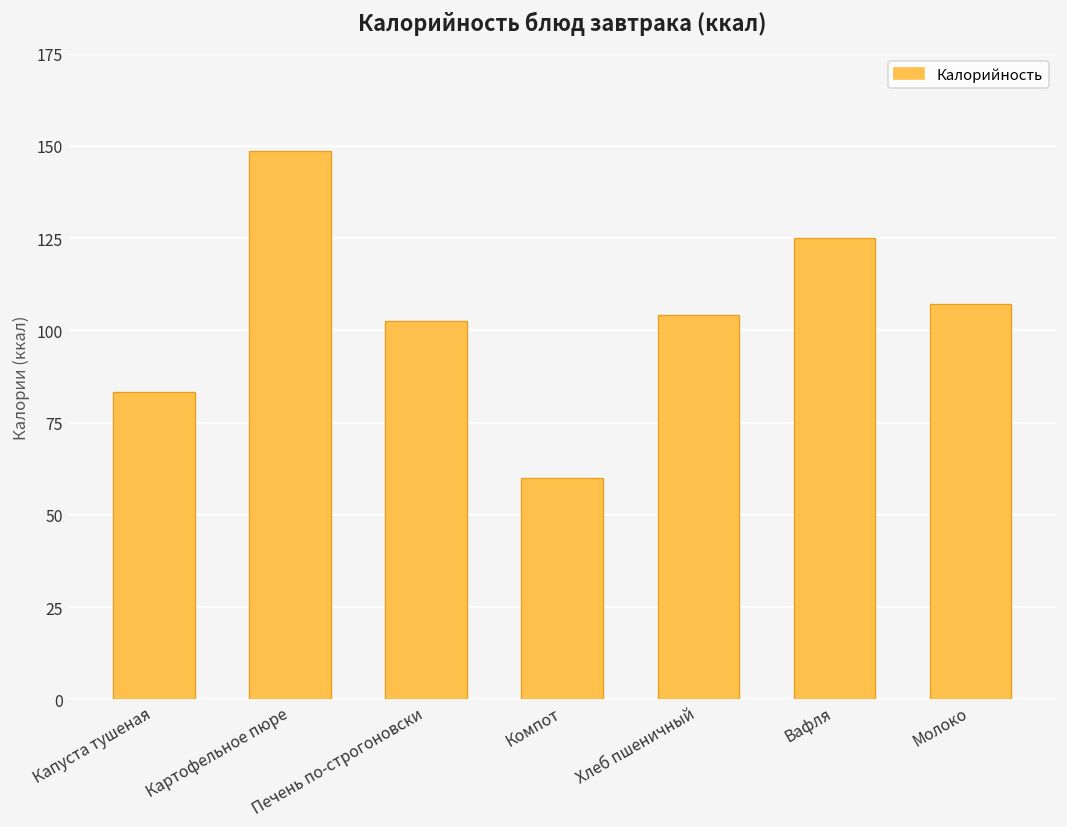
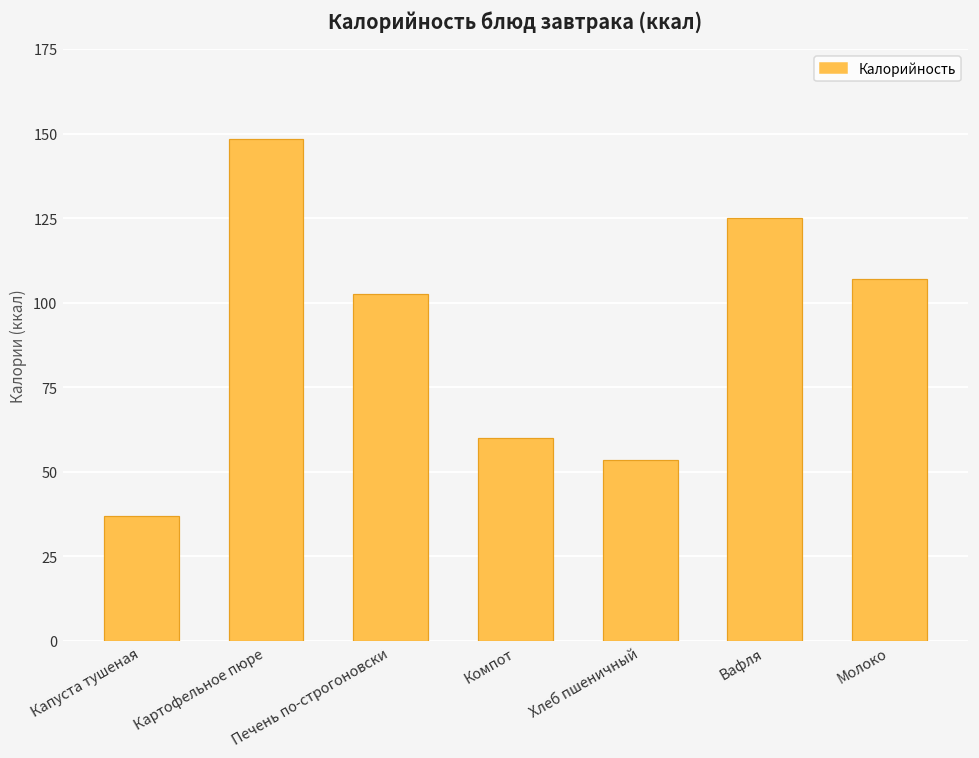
Капуста тушеная: 83 -> 37
Хлеб пшеничный: 104 -> 54
